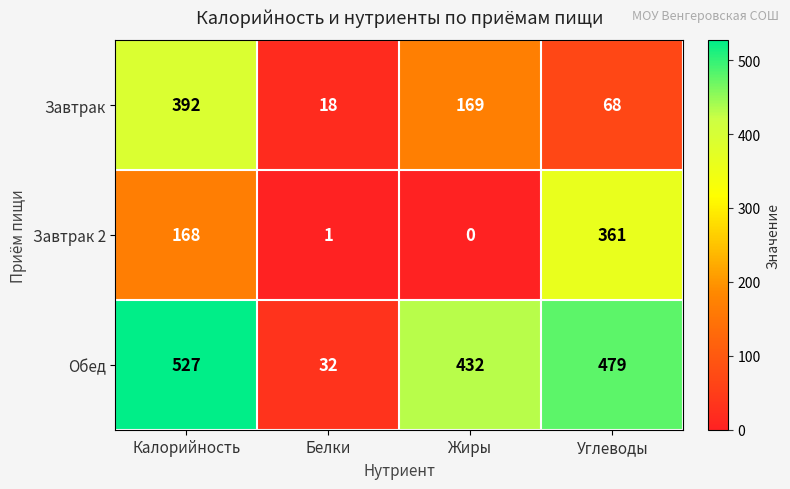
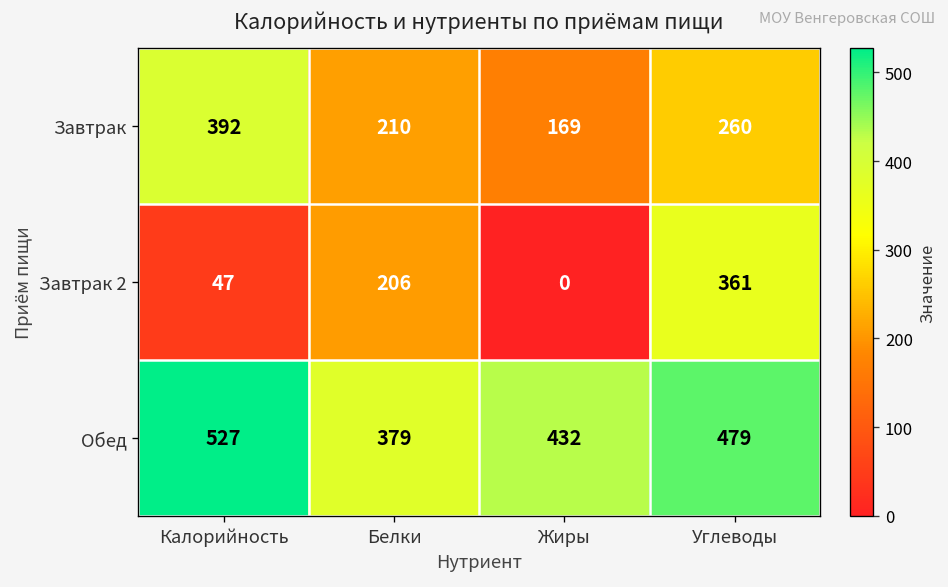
Завтрак, Белки: 18 -> 210
Завтрак, Углеводы: 68 -> 260
Завтрак 2, Калорийность: 168 -> 47
Завтрак 2, Белки: 1 -> 206
Обед, Белки: 32 -> 379
